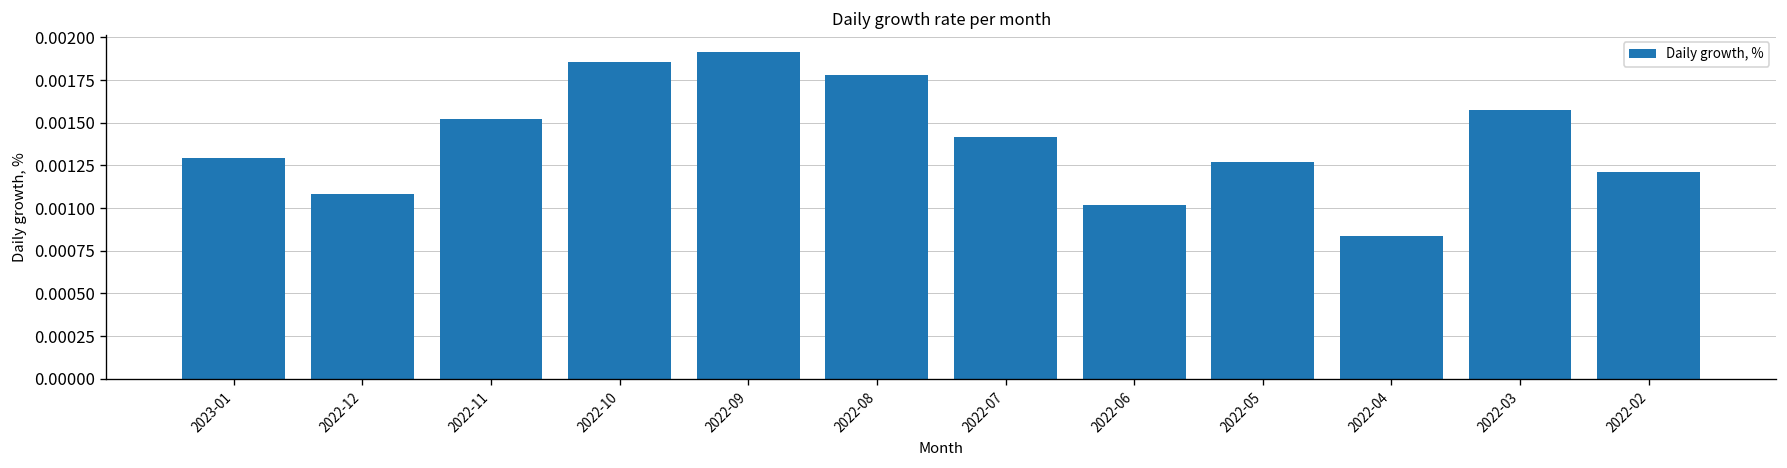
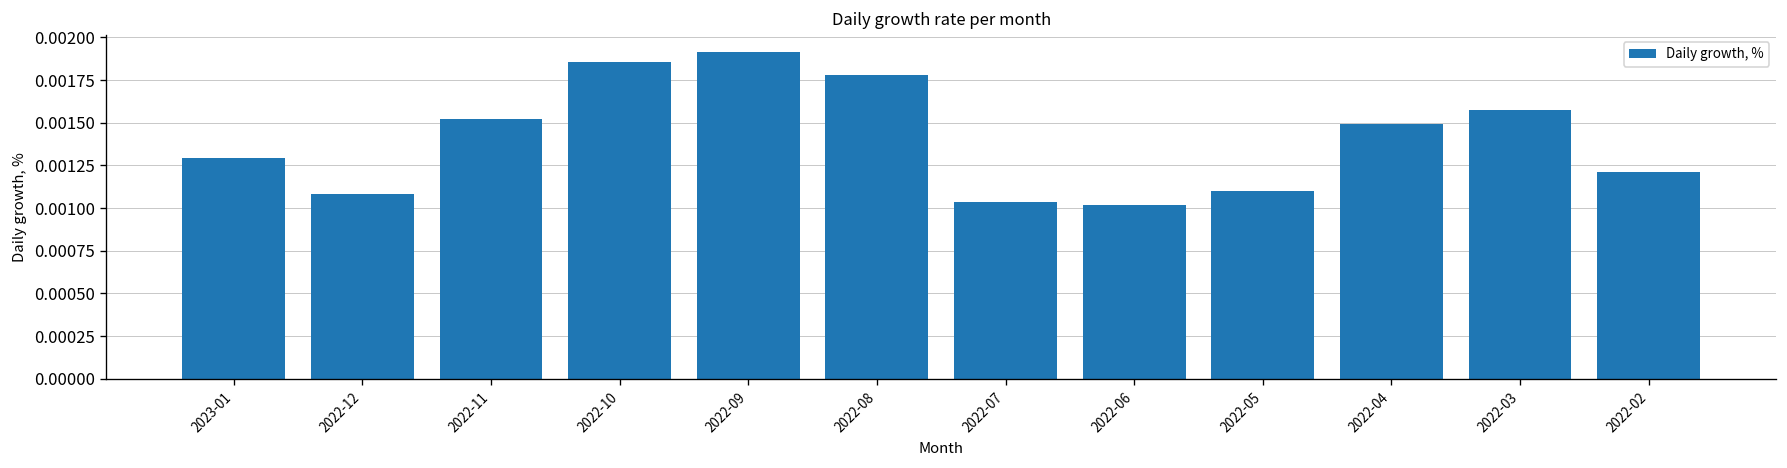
2022-07: 0.00142 -> 0.00103
2022-05: 0.00127 -> 0.00110
2022-04: 0.00084 -> 0.00149
